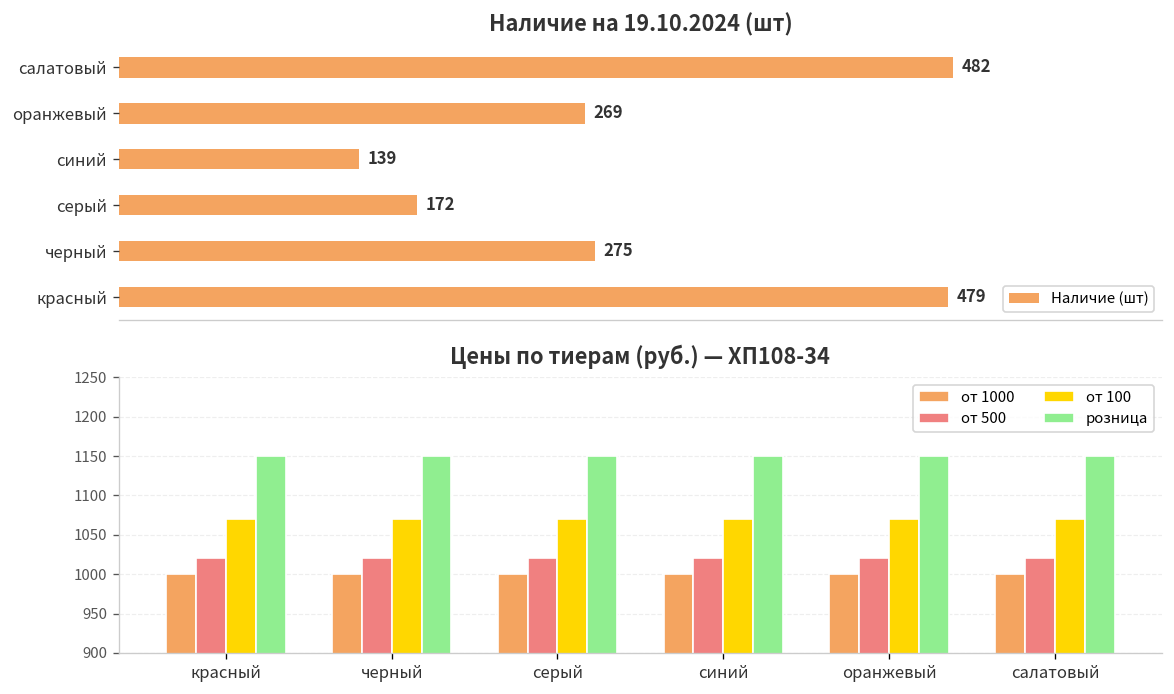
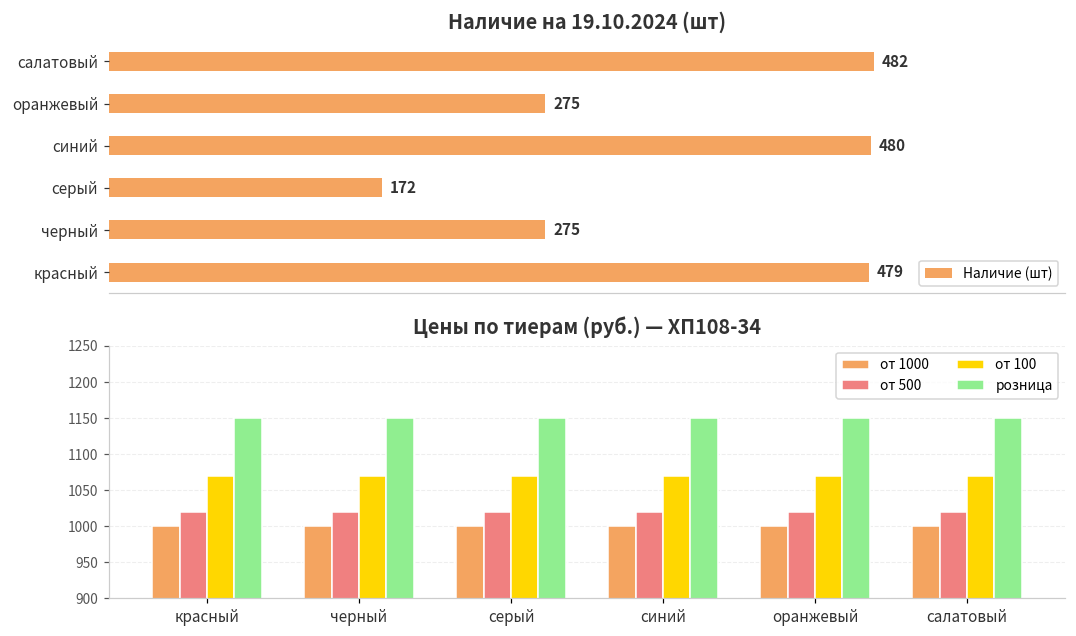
Наличие на 19.10.2024 (шт), оранжевый: 269 -> 275
Наличие на 19.10.2024 (шт), синий: 139 -> 480
